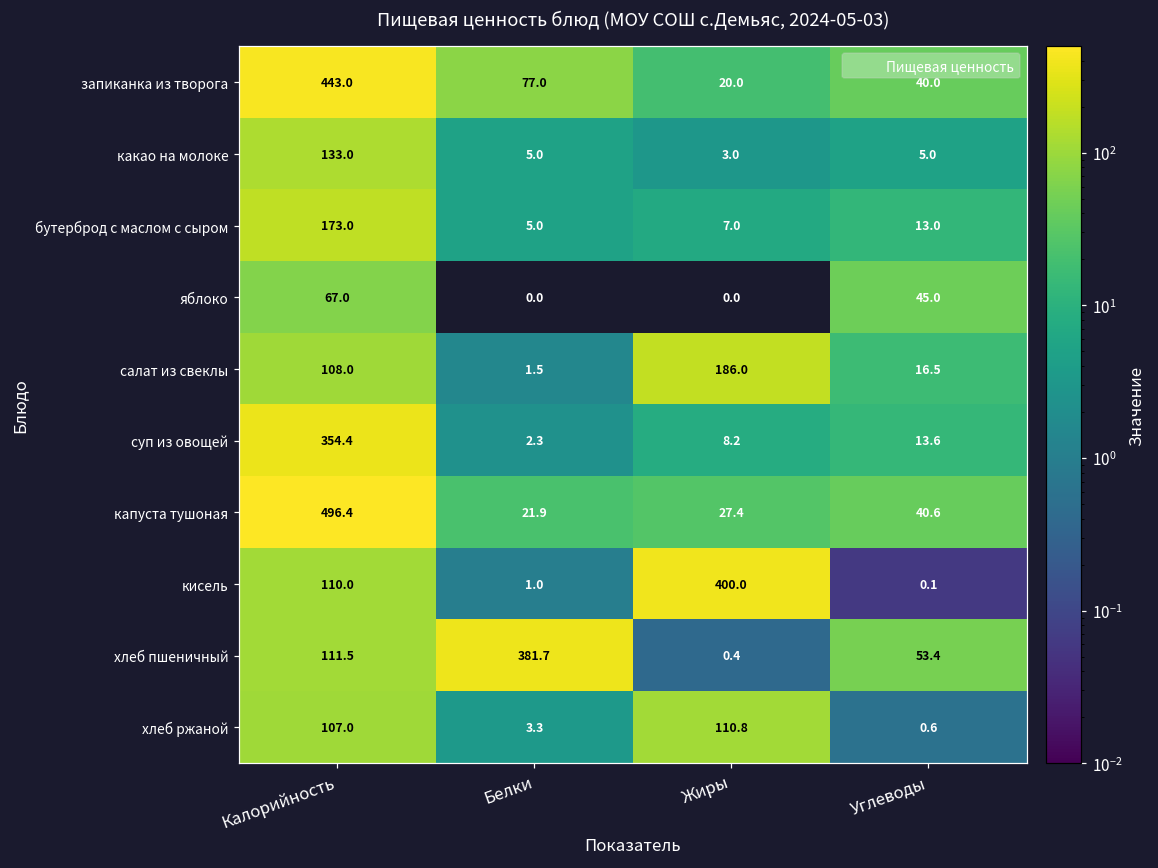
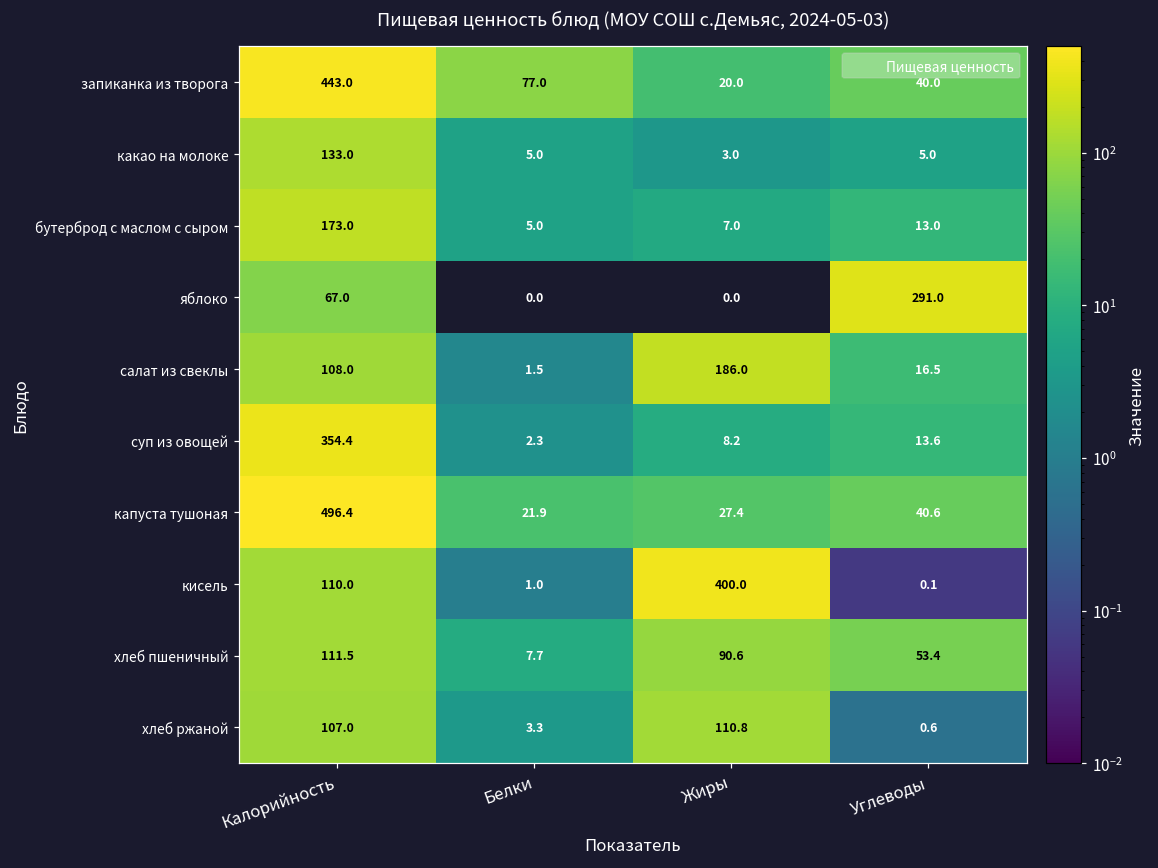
яблоко, Углеводы: 45.0 -> 291.0
хлеб пшеничный, Белки: 381.7 -> 7.7
хлеб пшеничный, Жиры: 0.4 -> 90.6
